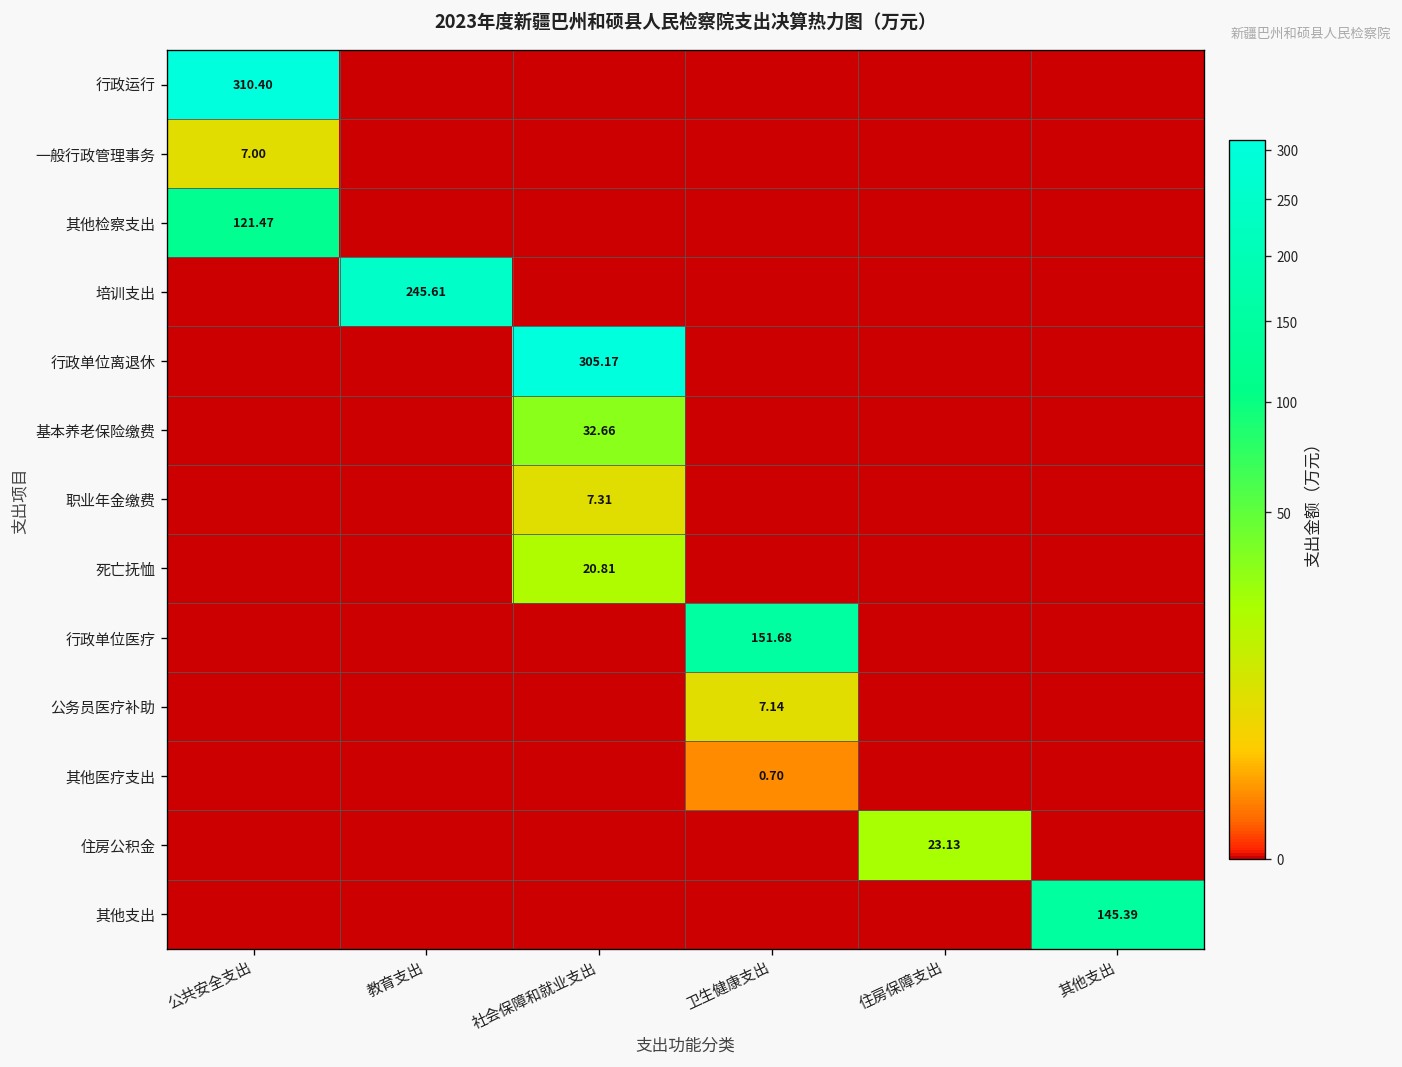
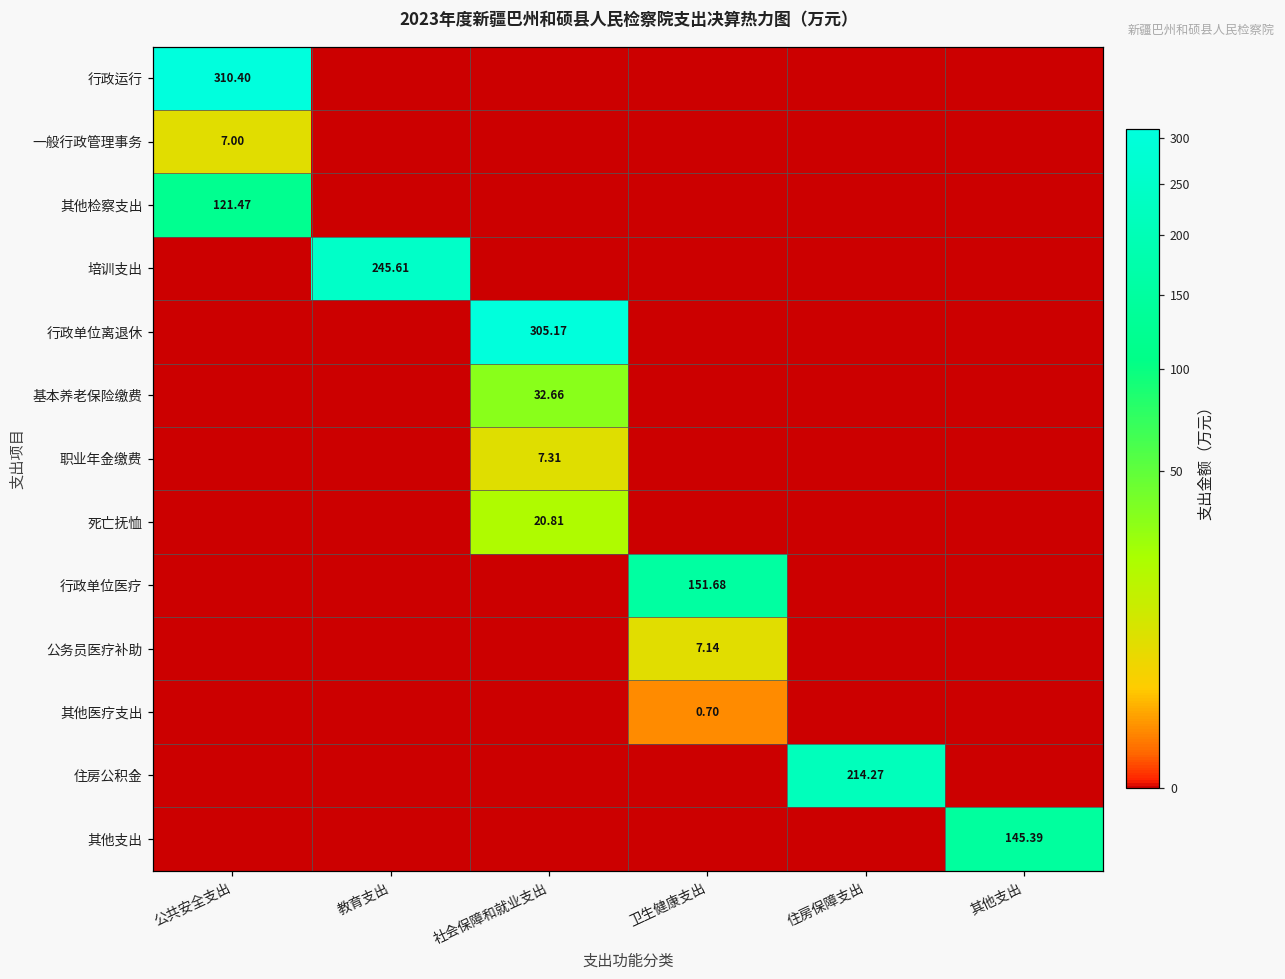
住房公积金, 住房保障支出: 23.13 -> 214.27
